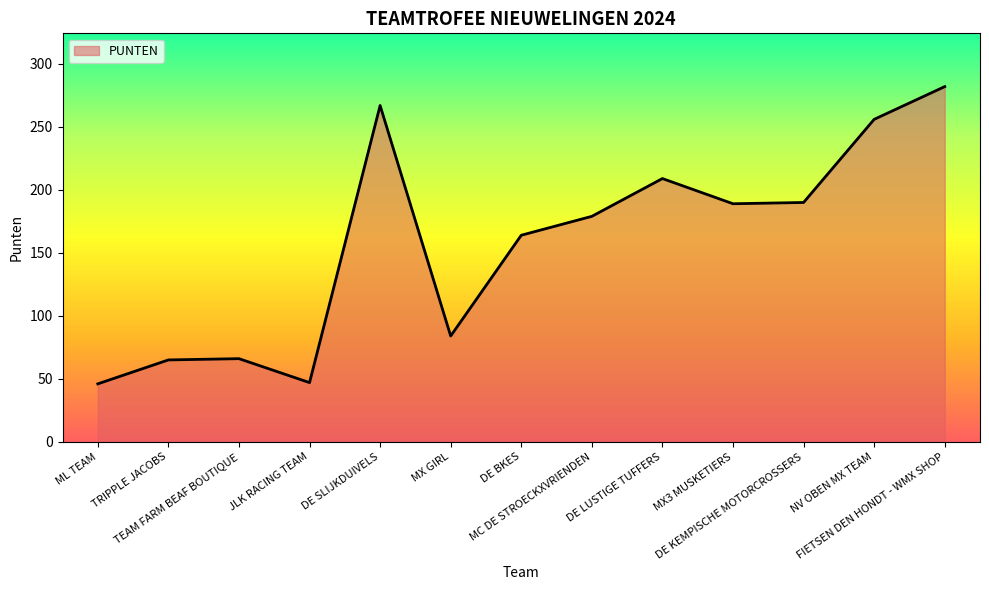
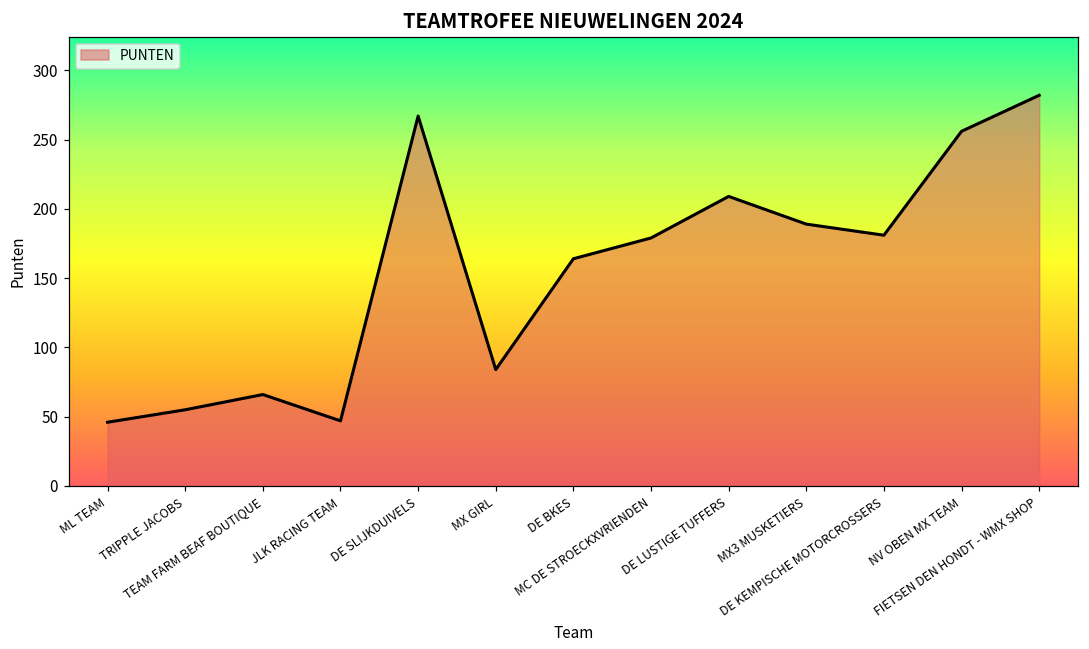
TRIPPLE JACOBS: 65 -> 55
DE KEMPISCHE MOTORCROSSERS: 190 -> 181
